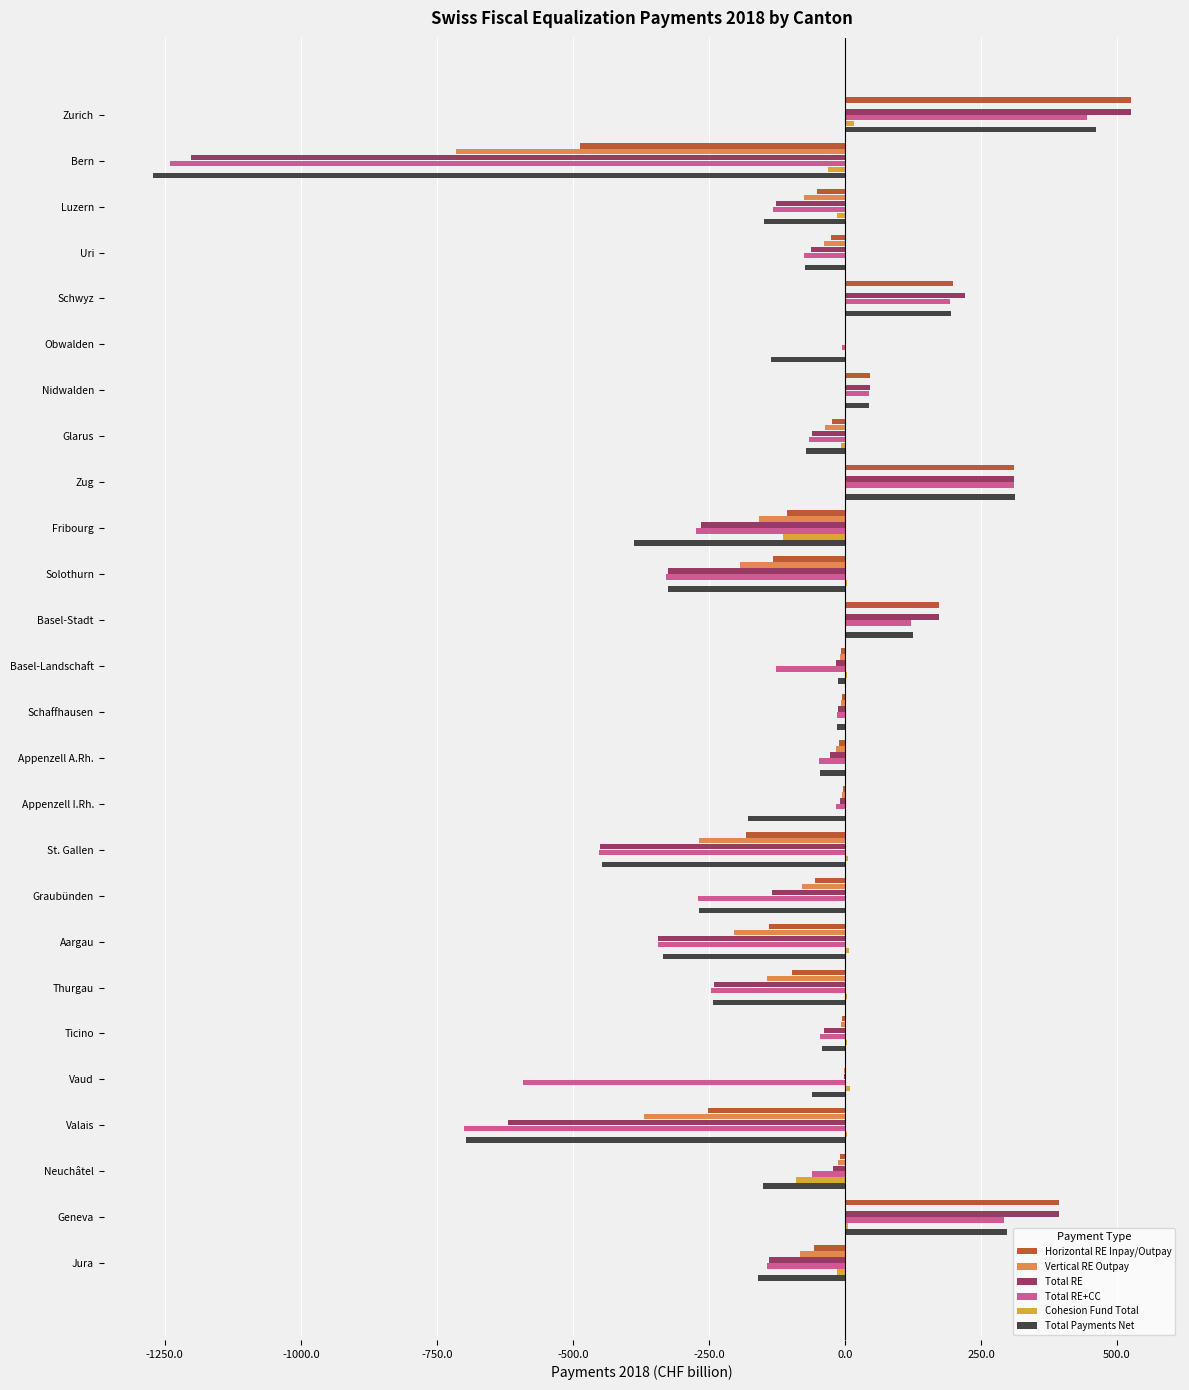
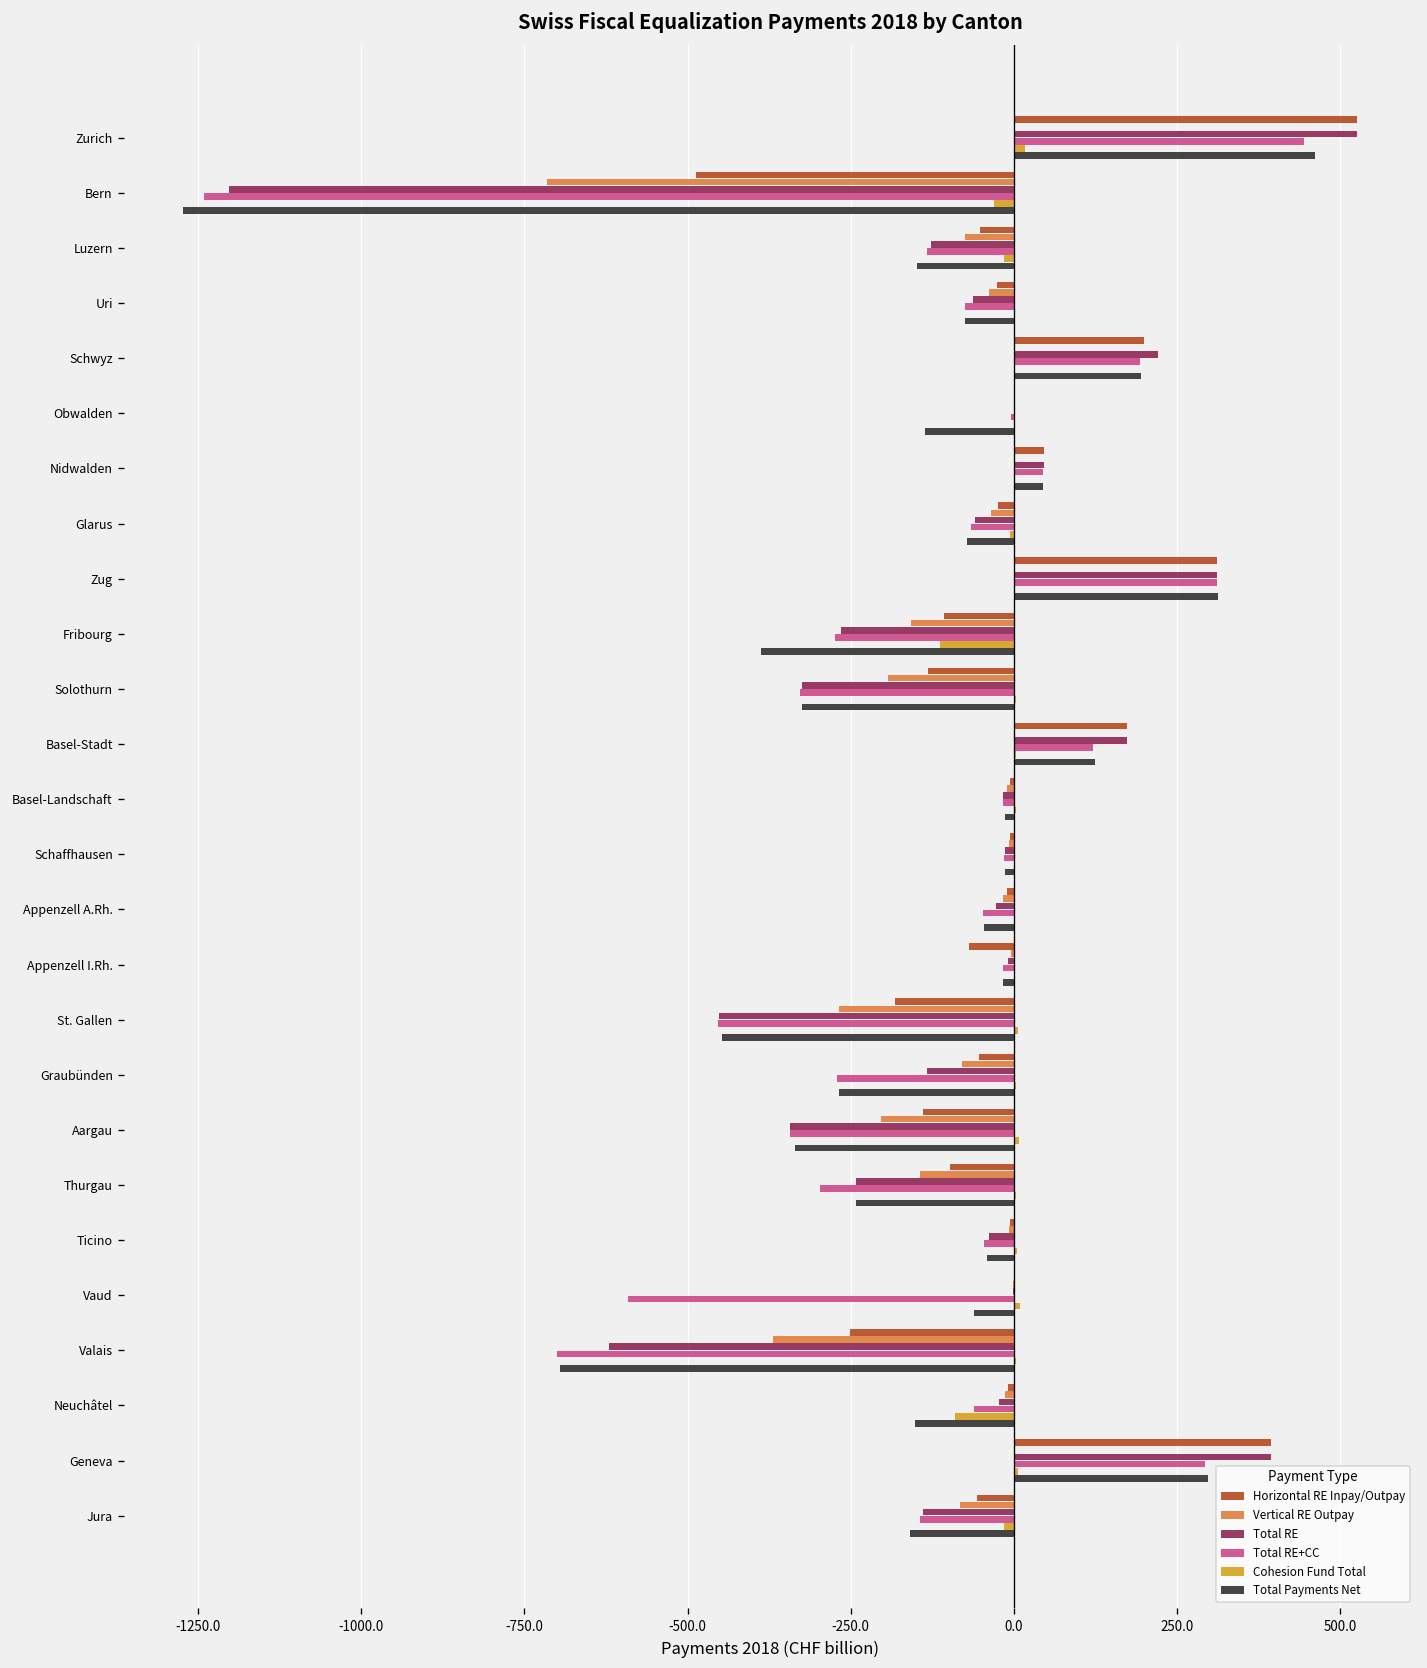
Total RE+CC, Basel-Landschaft: -130 -> -20
Horizontal RE Inpay/Outpay, Appenzell I.Rh.: 0 -> -70
Total Payments Net, Appenzell I.Rh.: -180 -> -20
Total RE+CC, Thurgau: -250 -> -300
